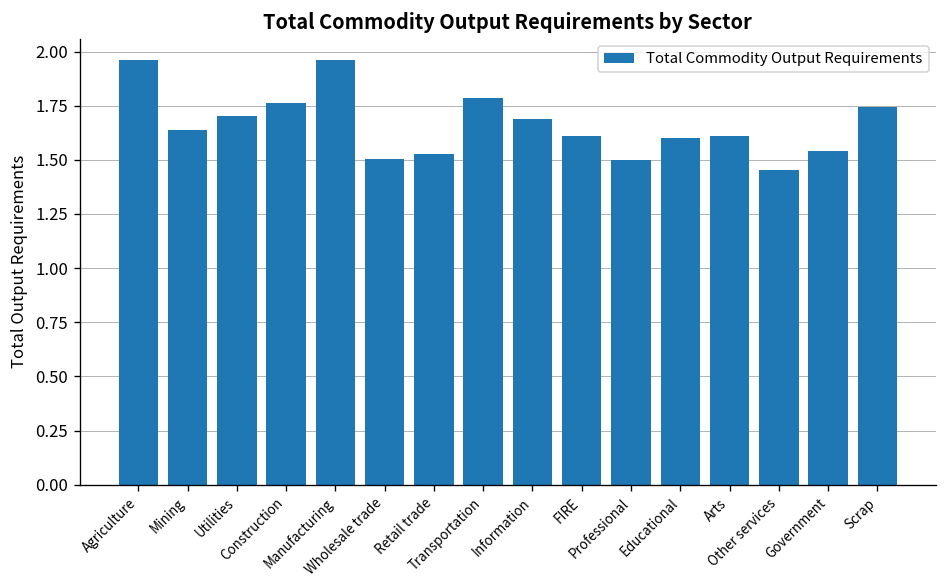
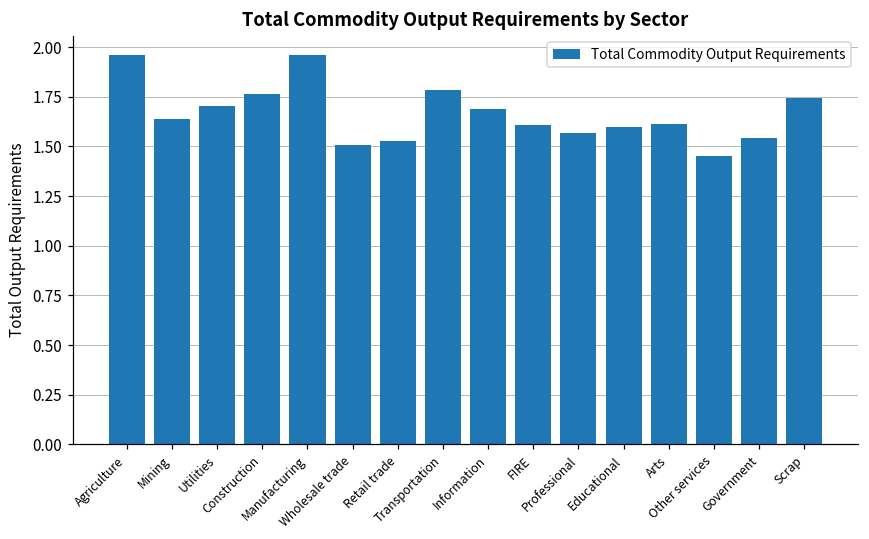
Professional: 1.50 -> 1.57
